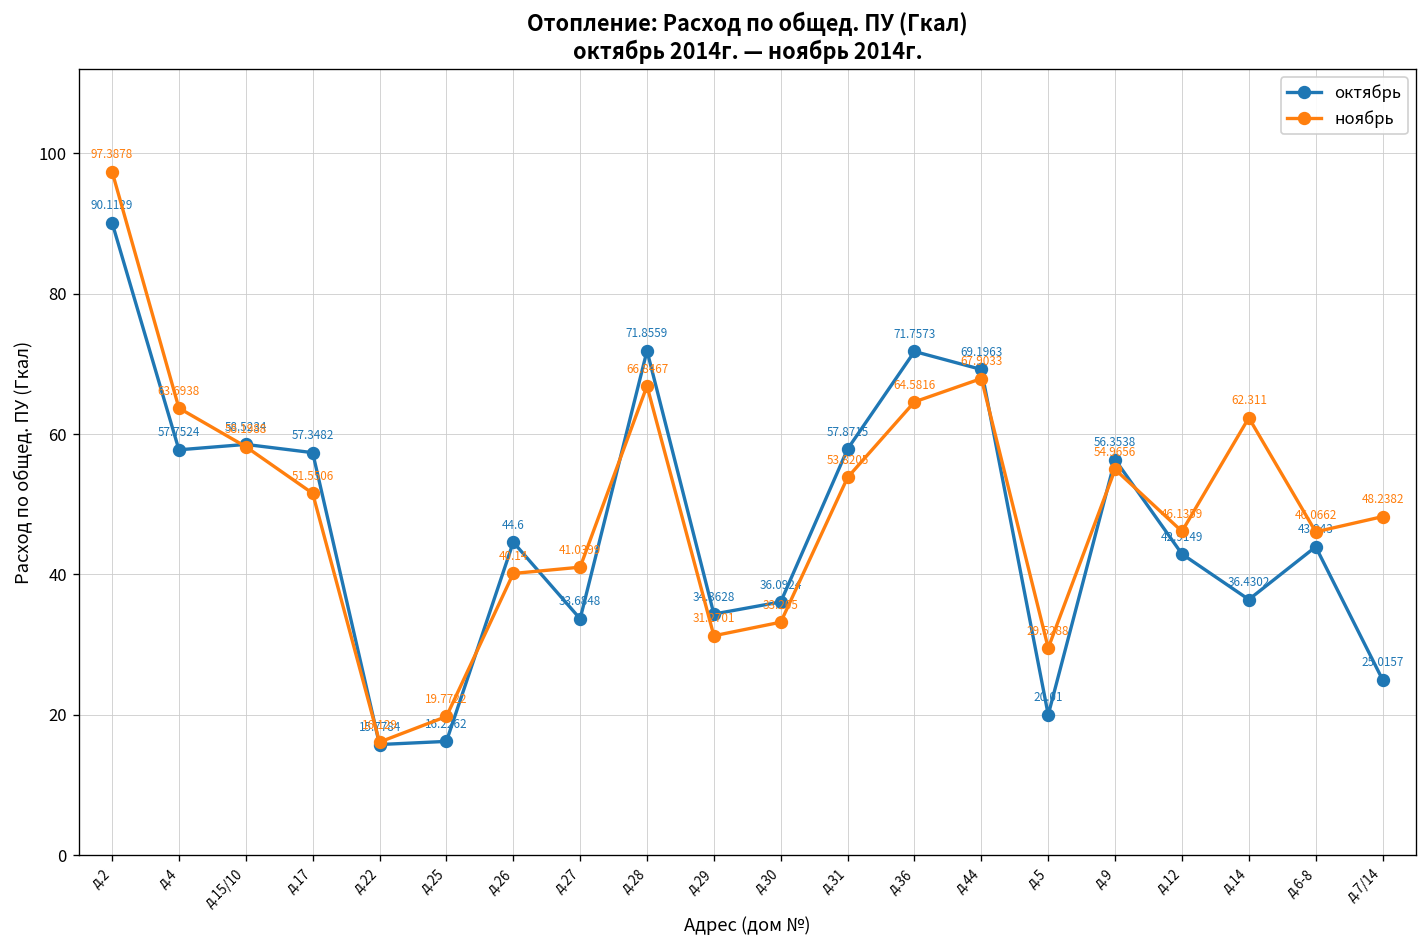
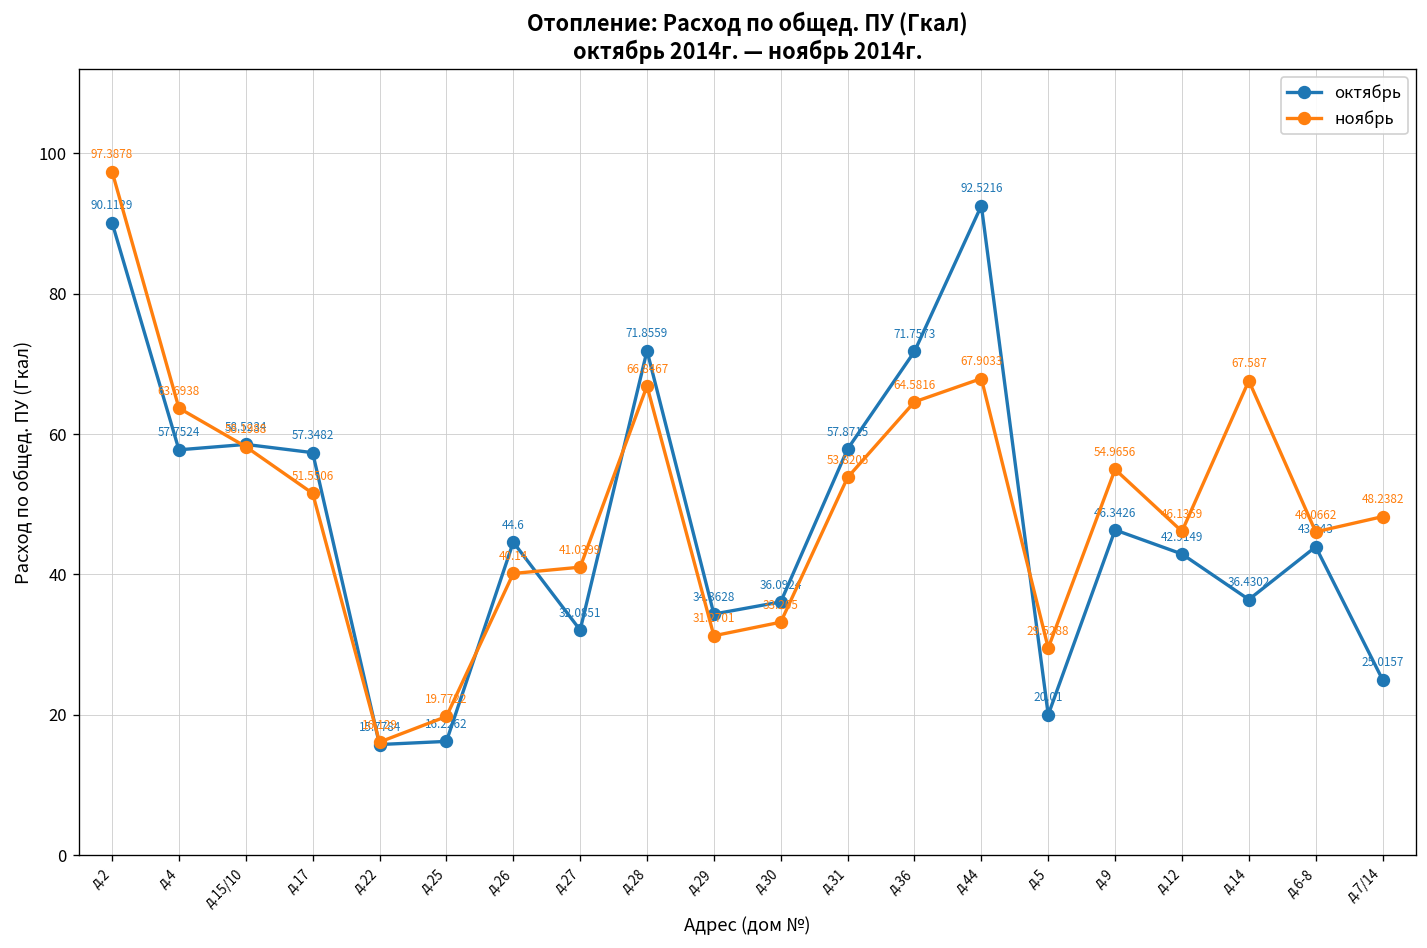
октябрь, д.27: 33.6848 -> 32.0851
октябрь, д.44: 69.1963 -> 92.5216
октябрь, д.9: 56.3538 -> 46.3426
ноябрь, д.14: 62.311 -> 67.587
